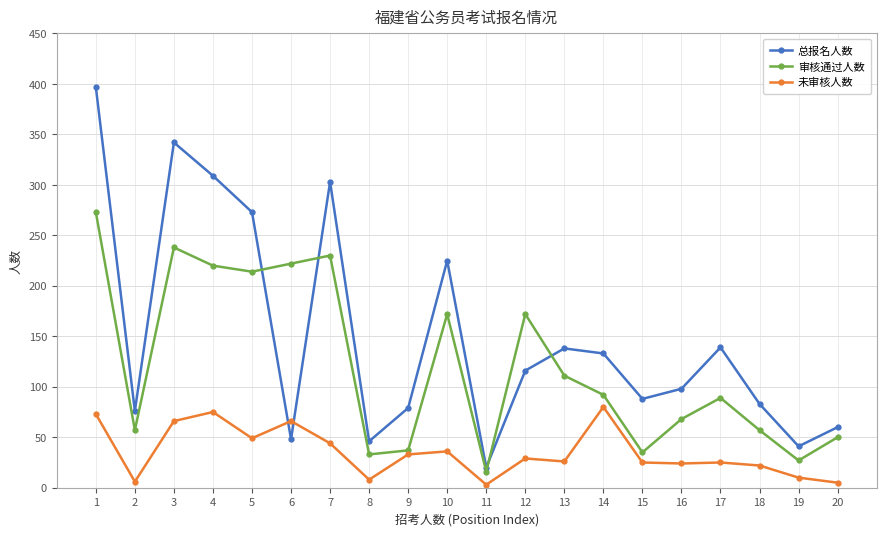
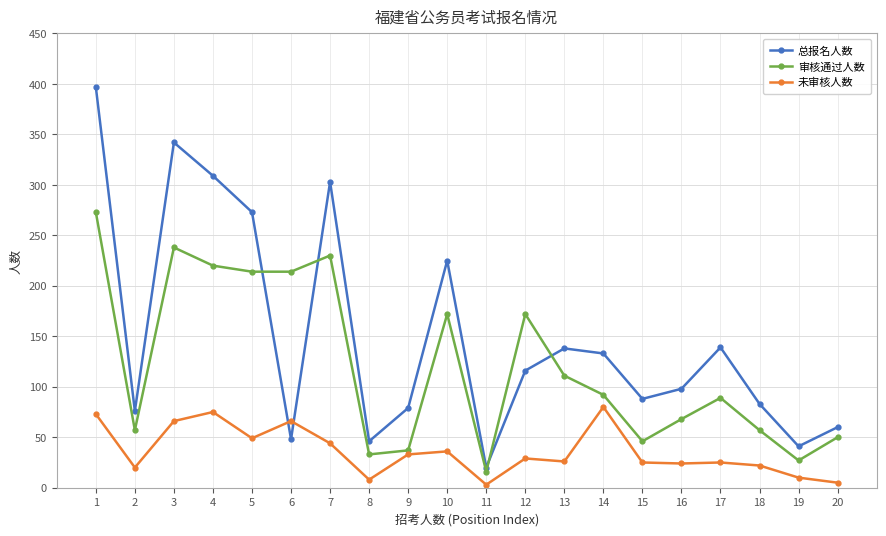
未审核人数, 2: 6 -> 20
审核通过人数, 6: 222 -> 214
审核通过人数, 15: 35 -> 46
